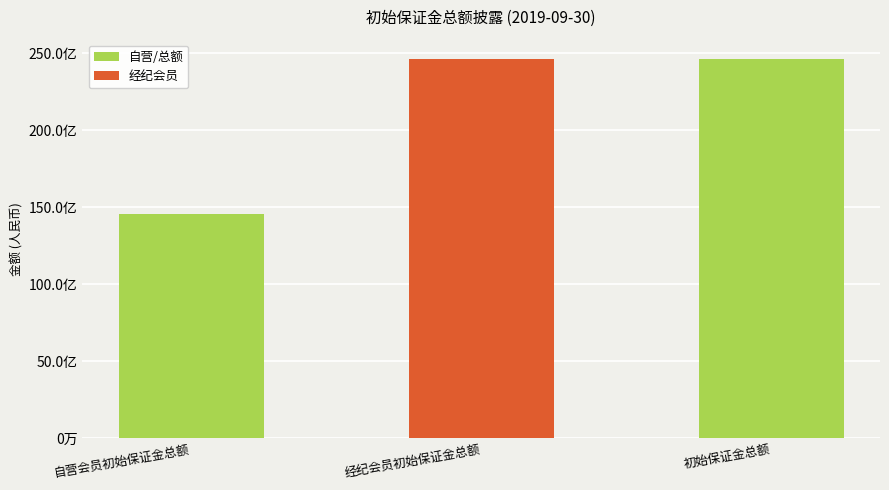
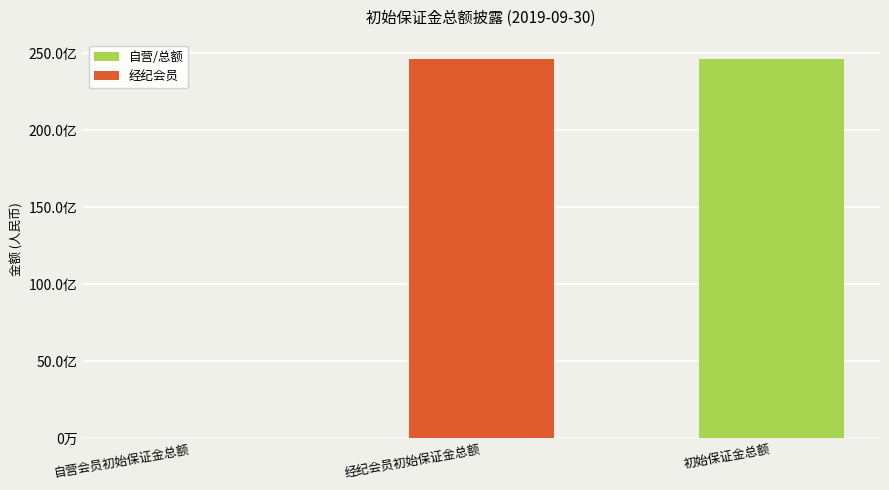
自营会员初始保证金总额: 146亿 -> 0亿
